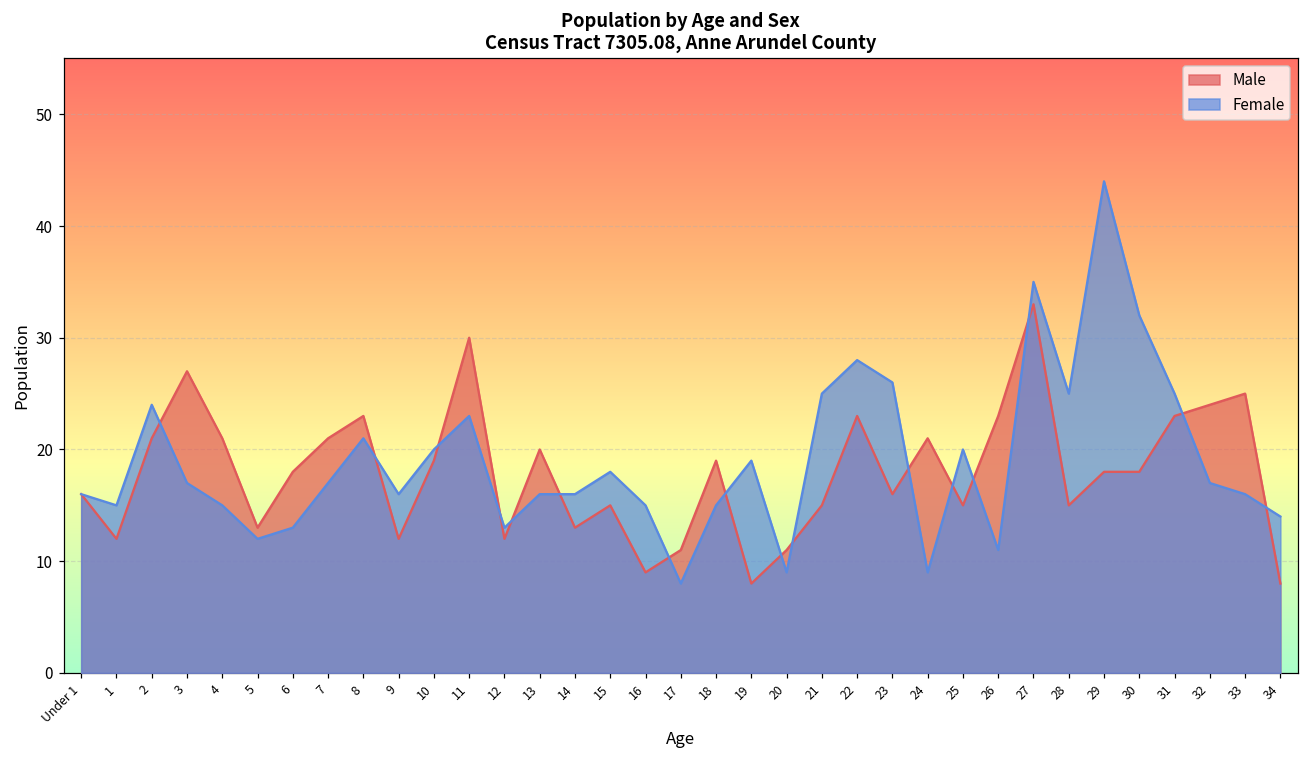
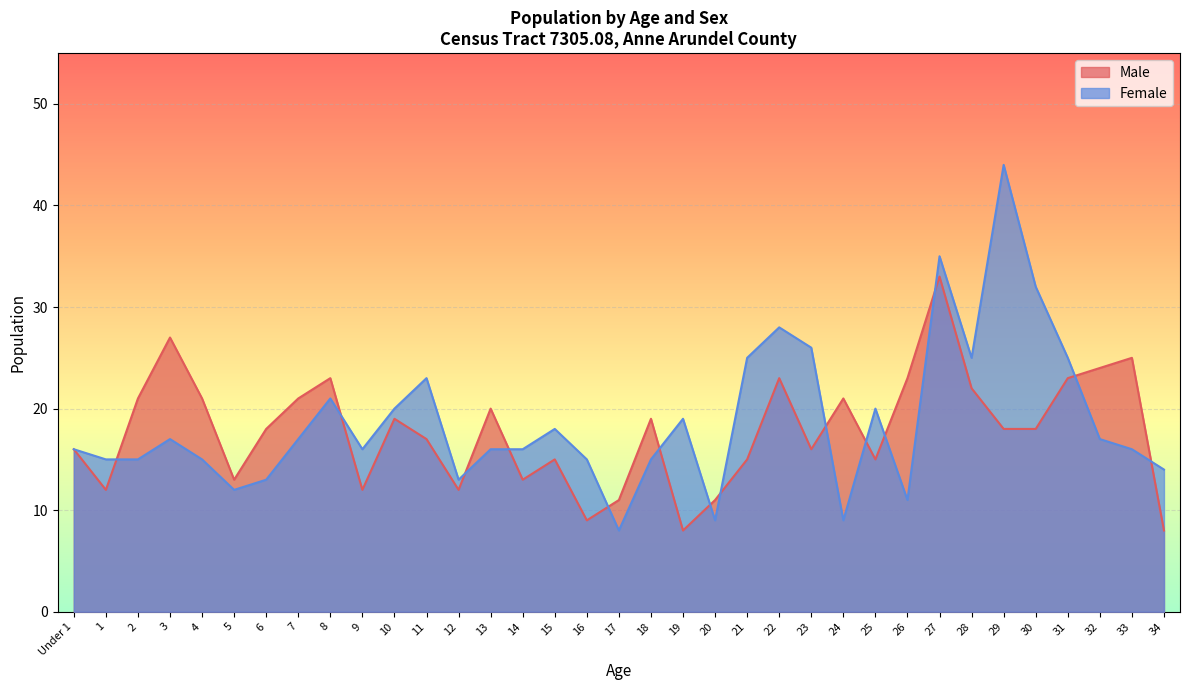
Female, 2: 24 -> 15
Male, 11: 30 -> 17
Male, 28: 15 -> 22
